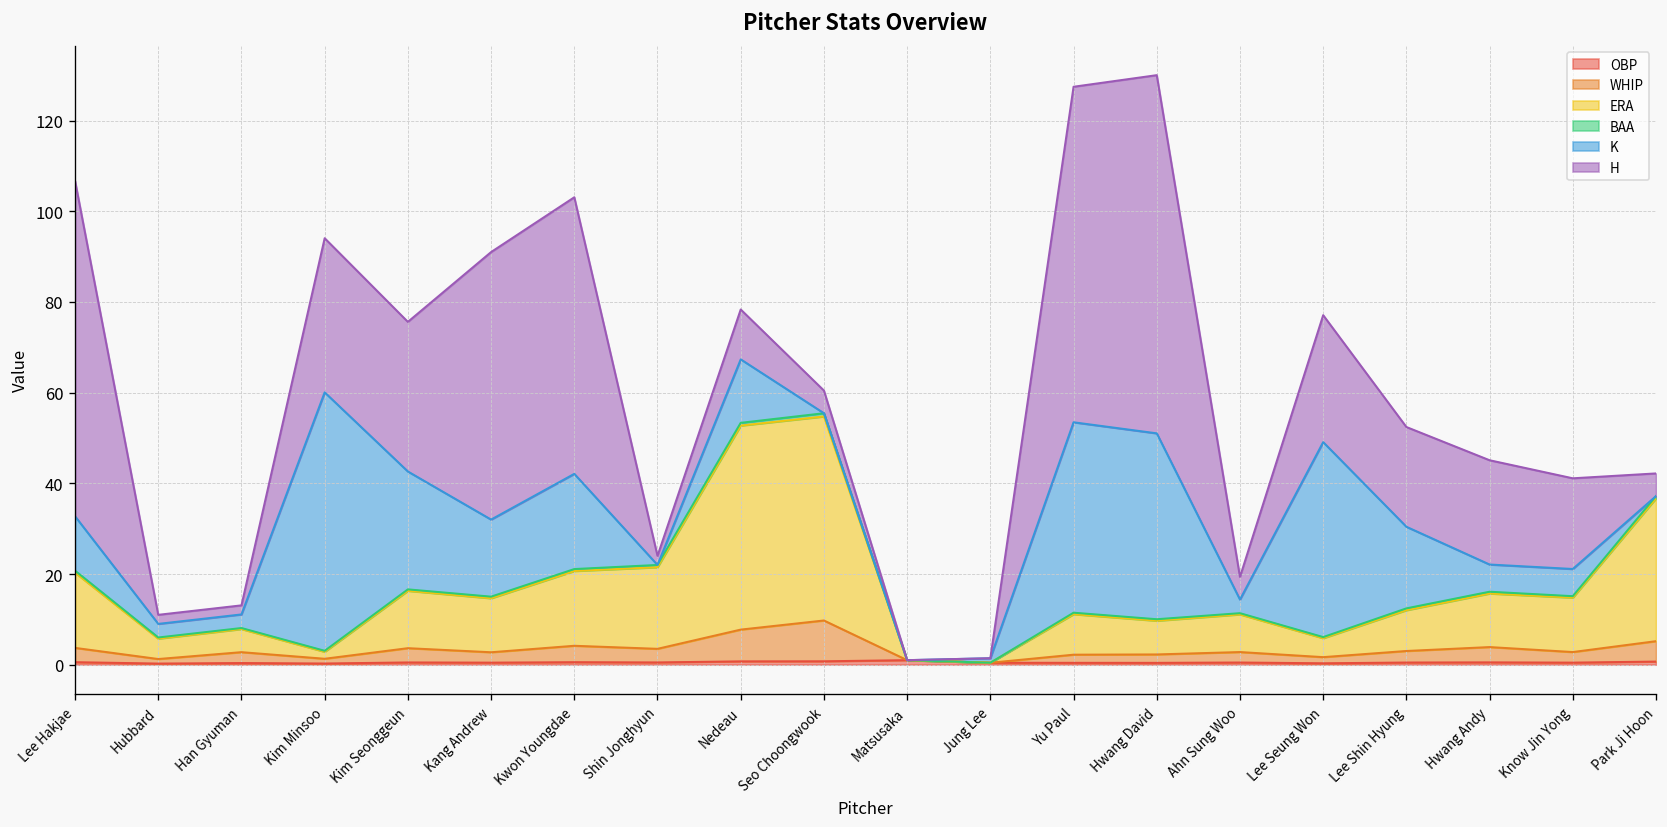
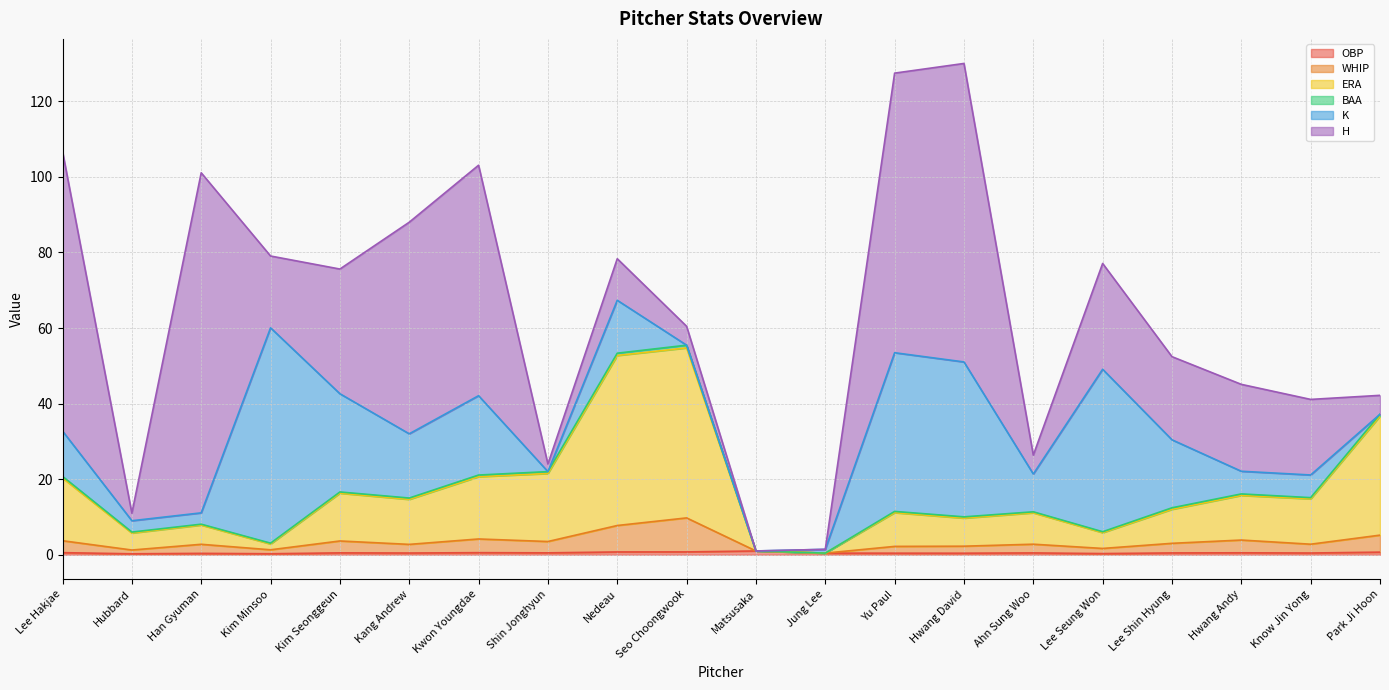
H, Han Gyuman: 2 -> 90
H, Kim Minsoo: 34 -> 19
H, Kang Andrew: 59 -> 56
K, Ahn Sung Woo: 3 -> 10
